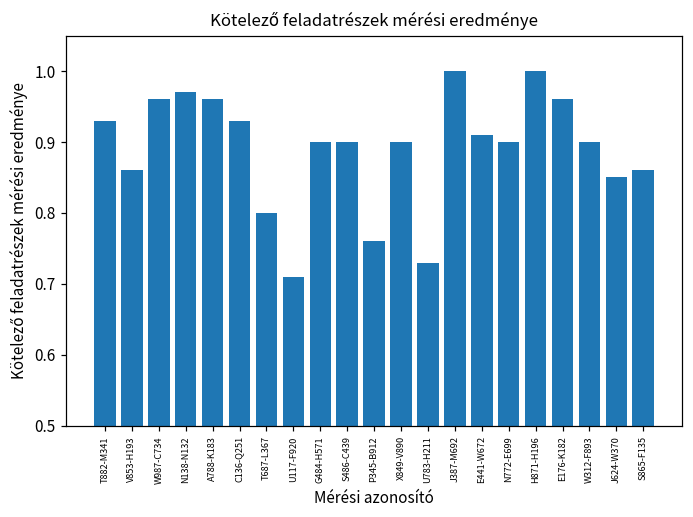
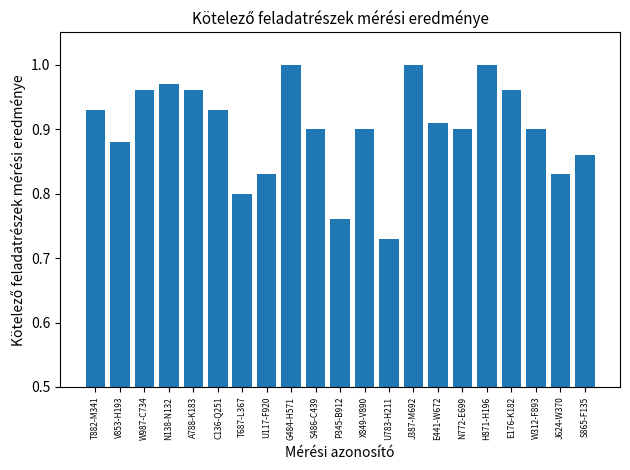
V853-H193: 0.86 -> 0.88
U117-F920: 0.71 -> 0.83
G484-H571: 0.9 -> 1.0
J624-W370: 0.85 -> 0.83
